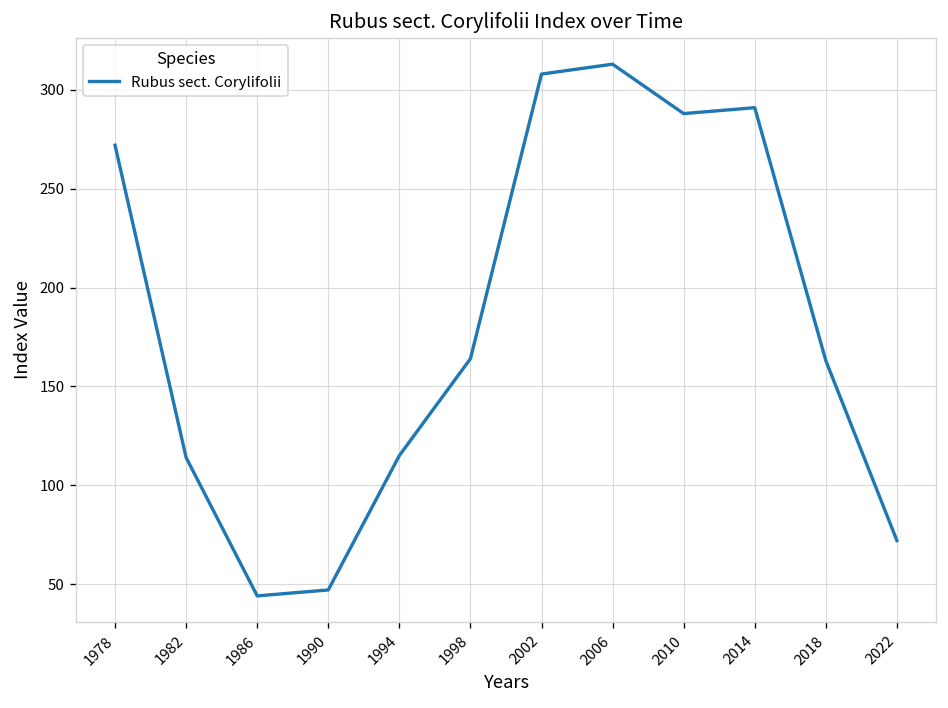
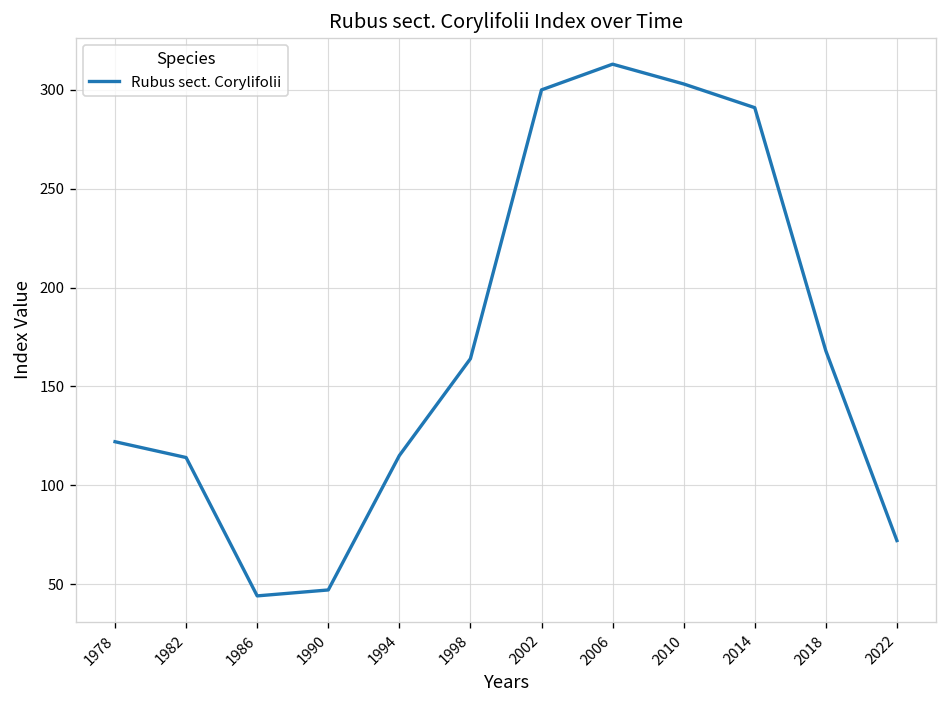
1978: 272 -> 122
2002: 308 -> 300
2010: 288 -> 303
2018: 163 -> 168
